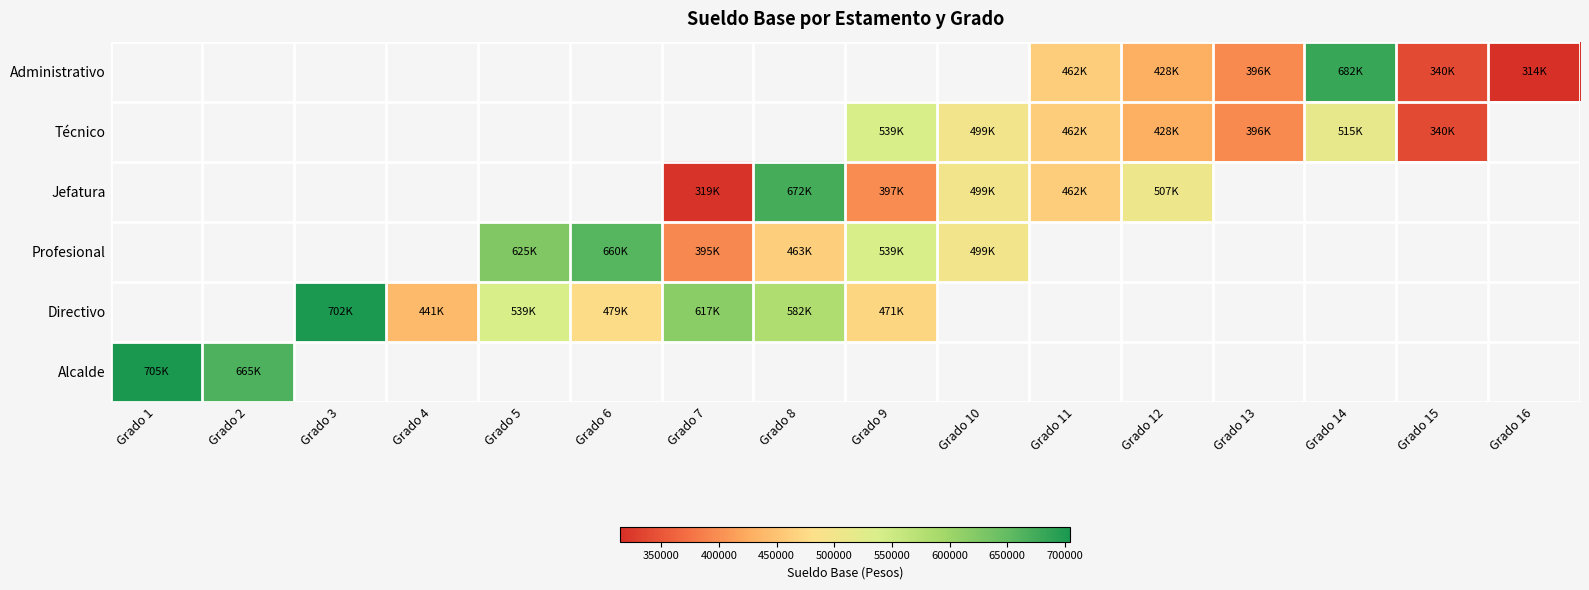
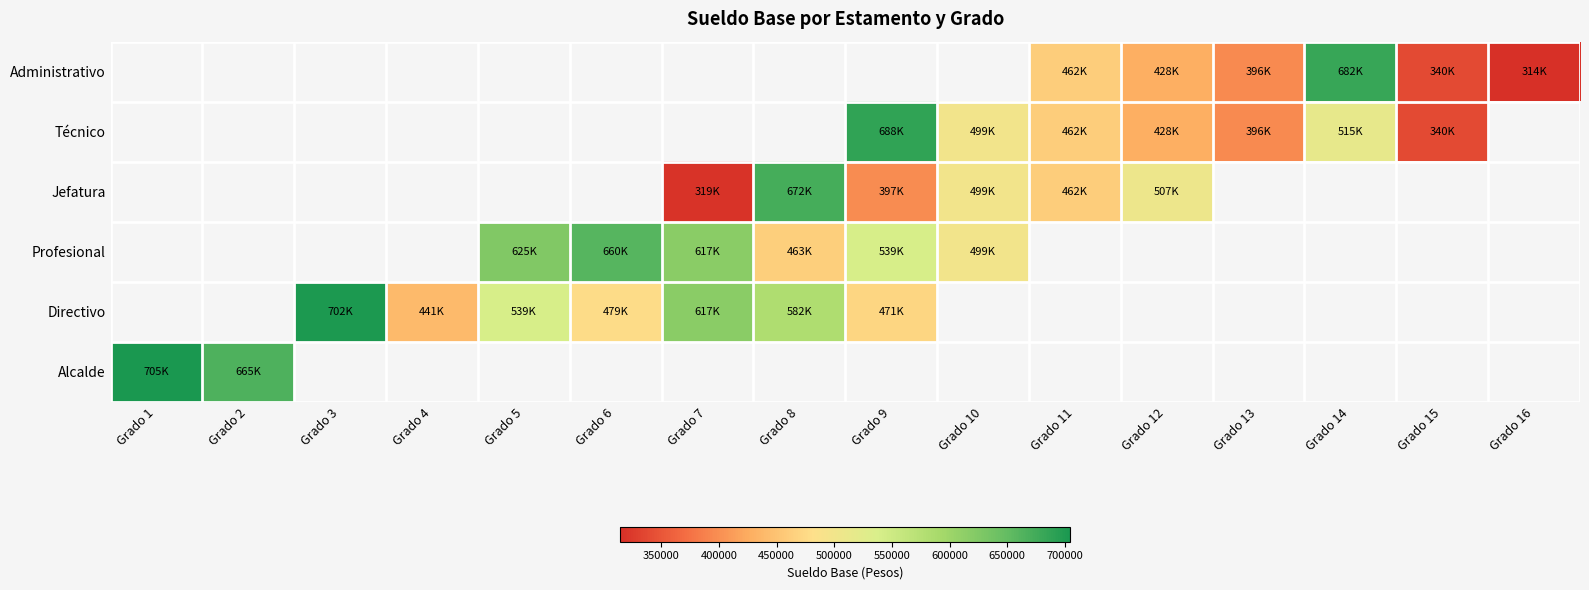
Técnico, Grado 9: 539K -> 688K
Profesional, Grado 7: 395K -> 617K
